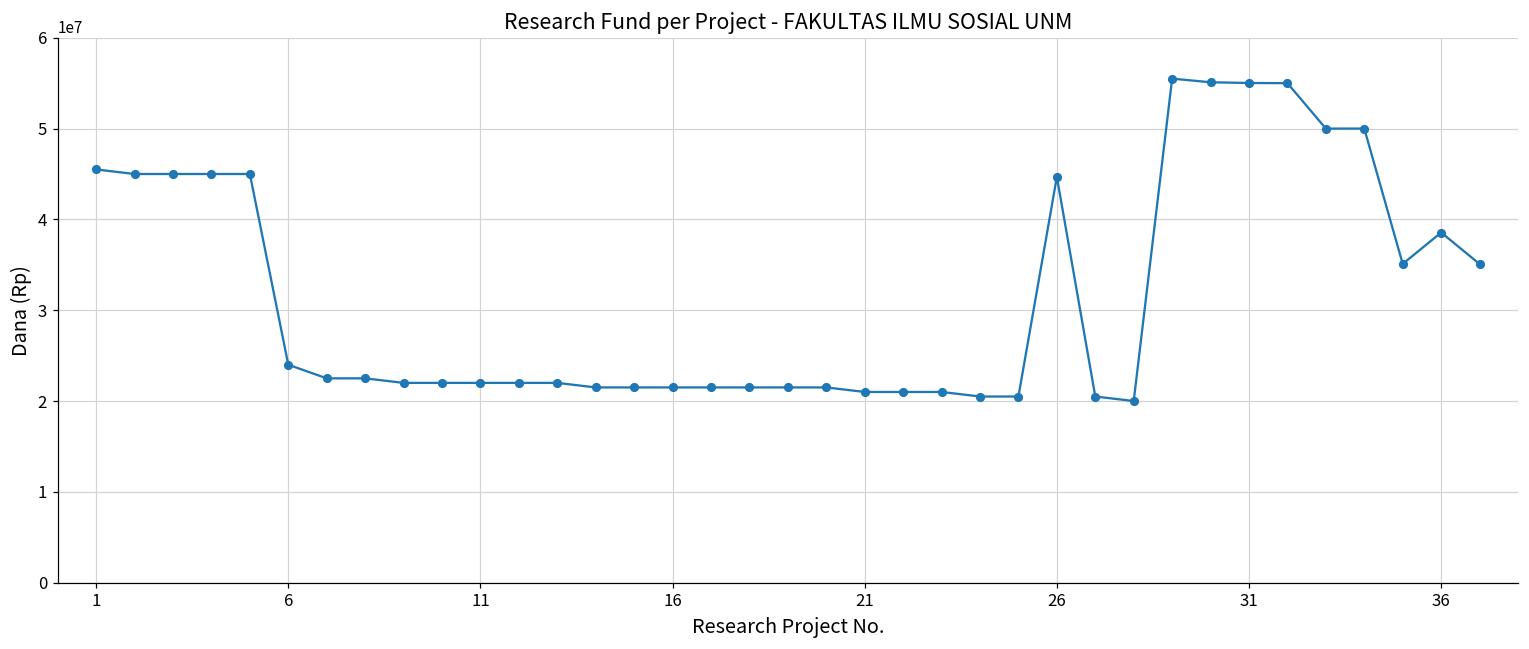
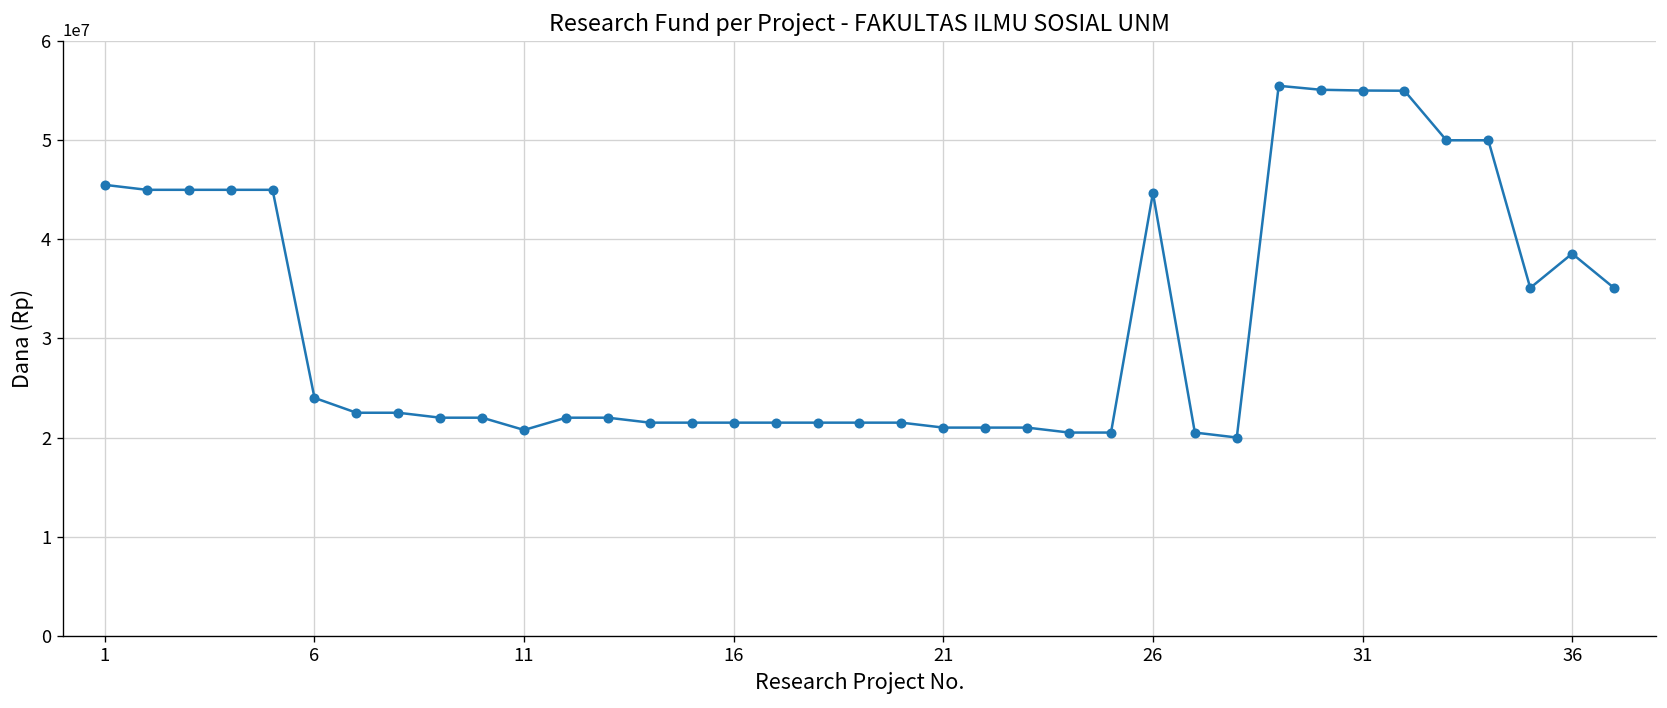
11: 22000000 -> 21000000
